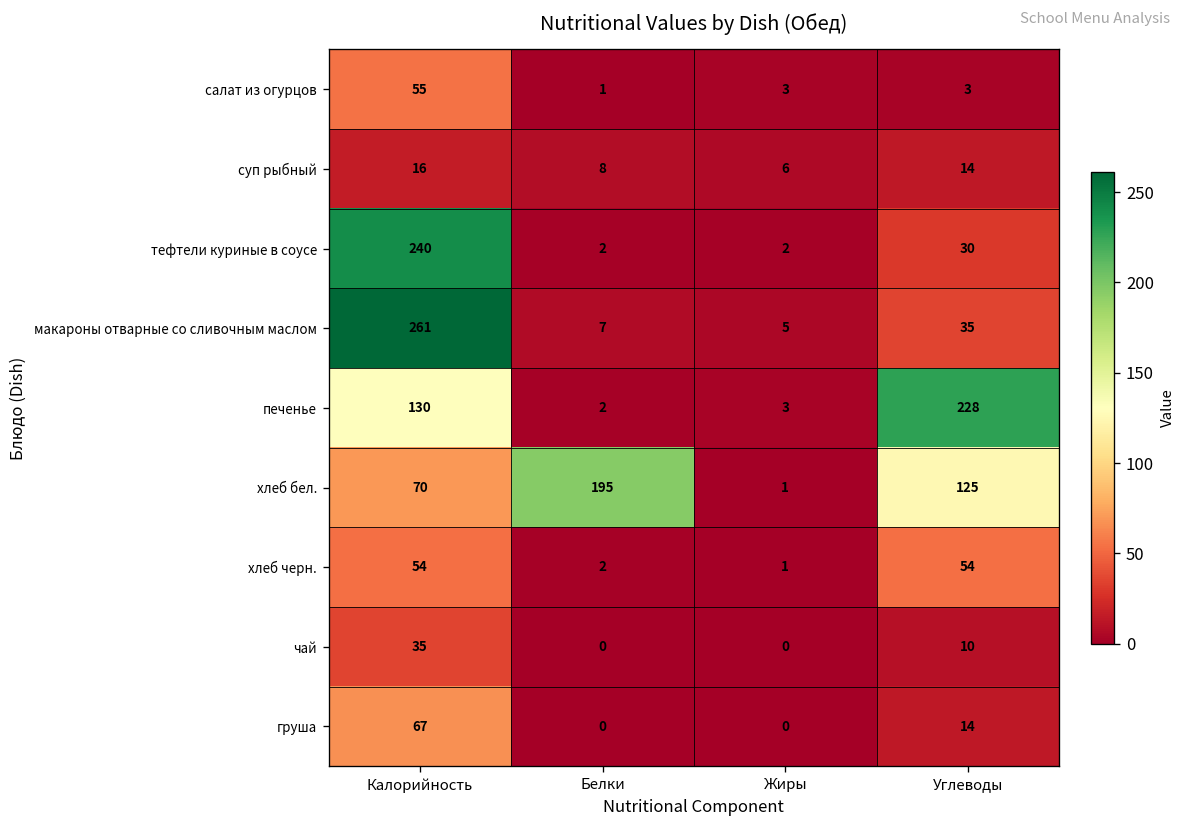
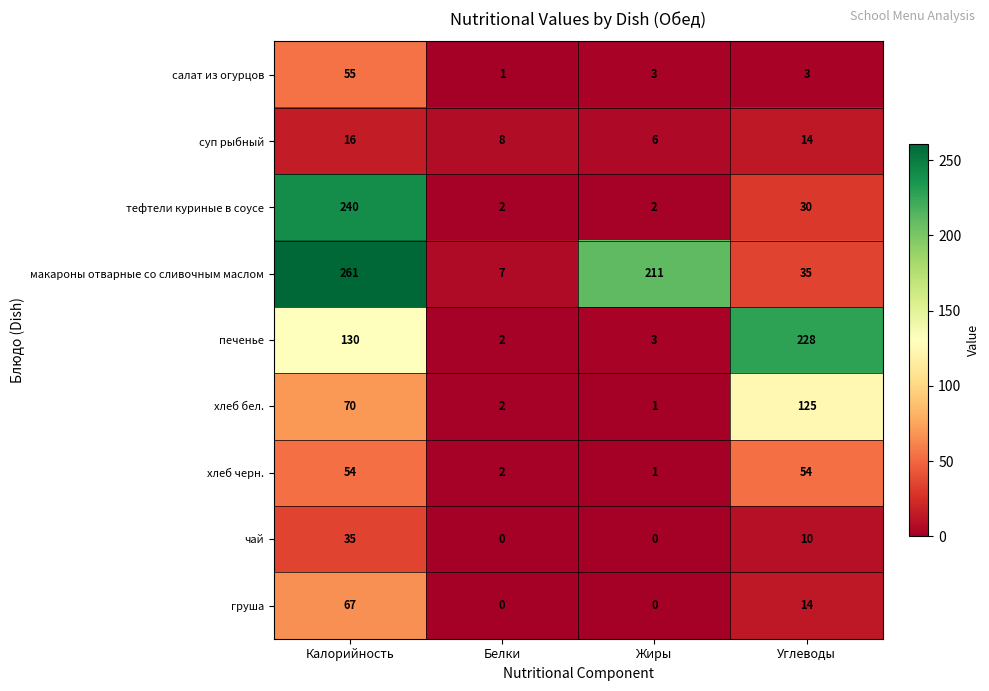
макароны отварные со сливочным маслом, Жиры: 5 -> 211
хлеб бел., Белки: 195 -> 2
